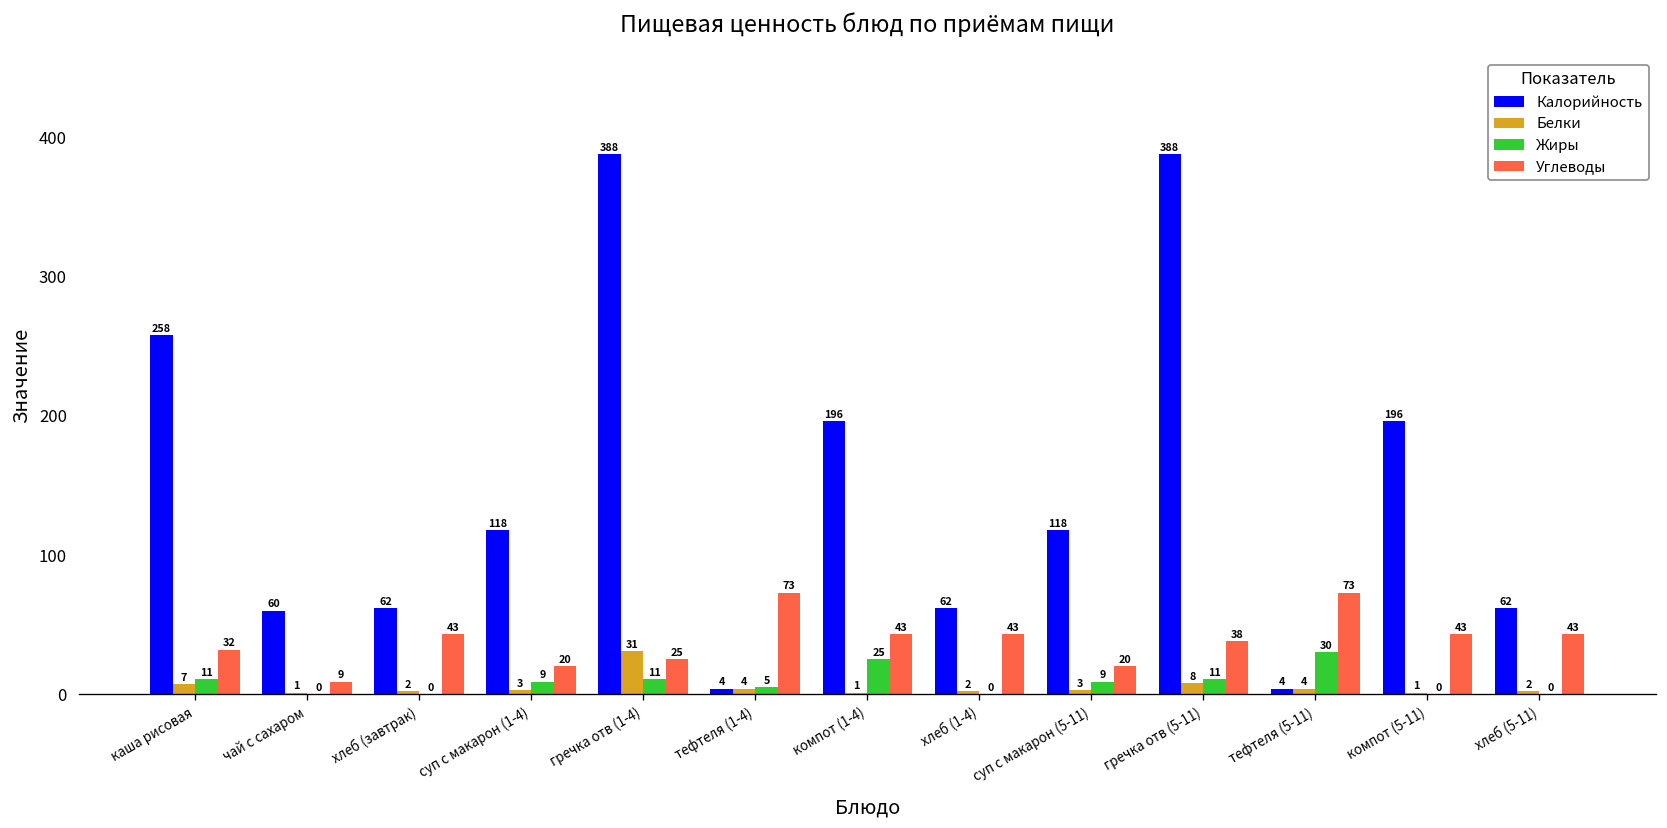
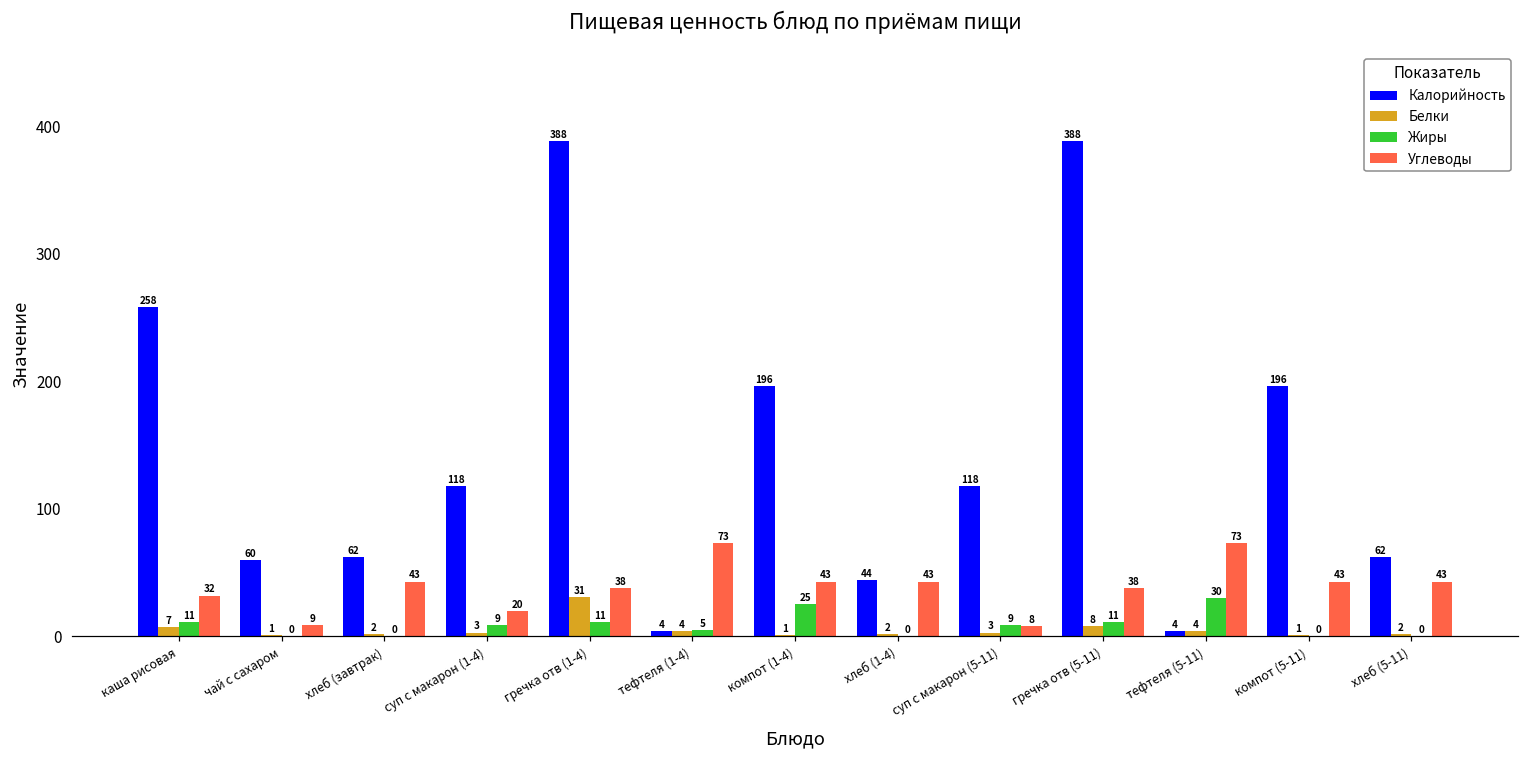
Углеводы, гречка отв (1-4): 25 -> 38
Калорийность, хлеб (1-4): 62 -> 44
Углеводы, суп с макарон (5-11): 20 -> 8
